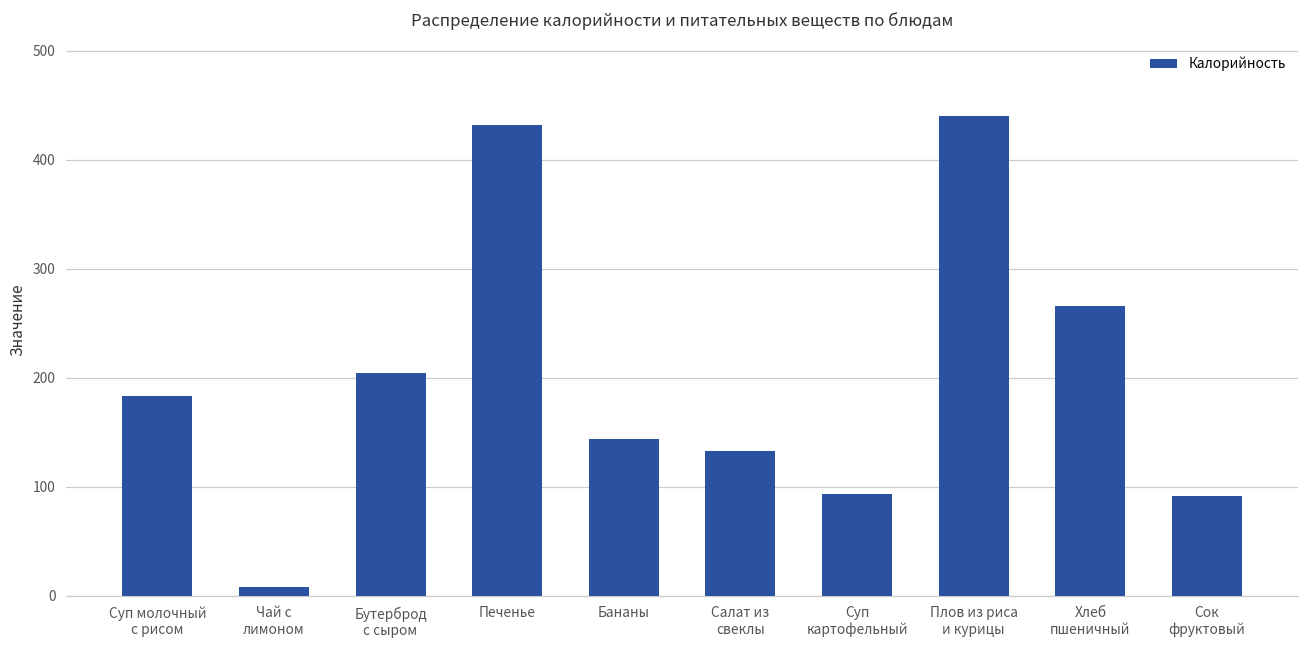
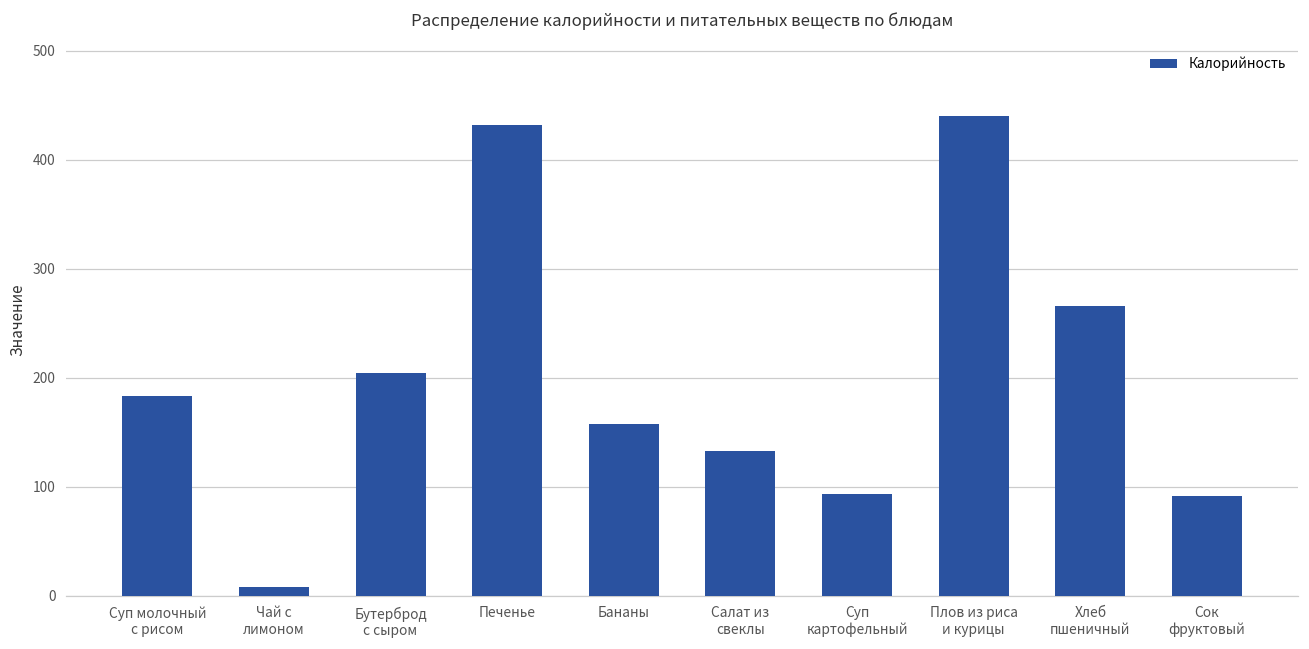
Бананы: 140 -> 160
